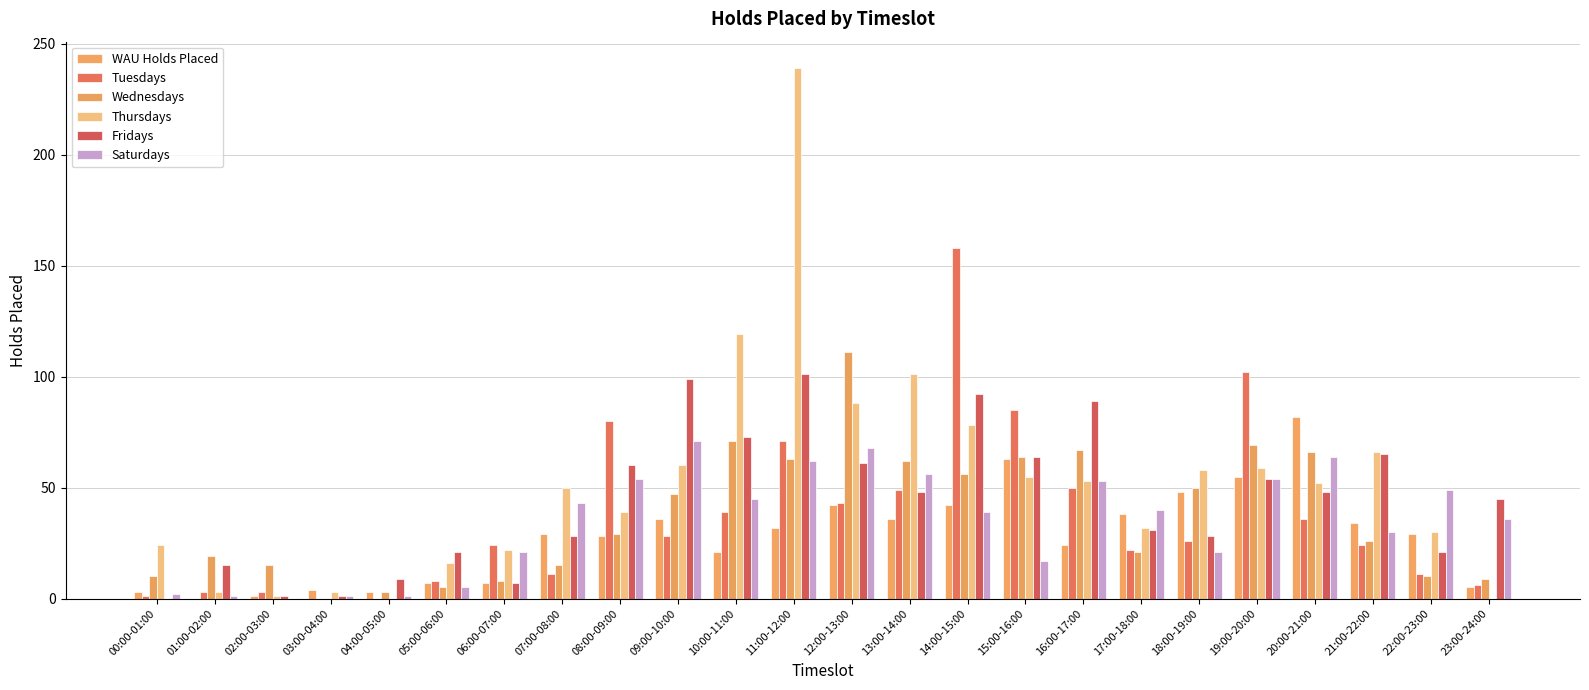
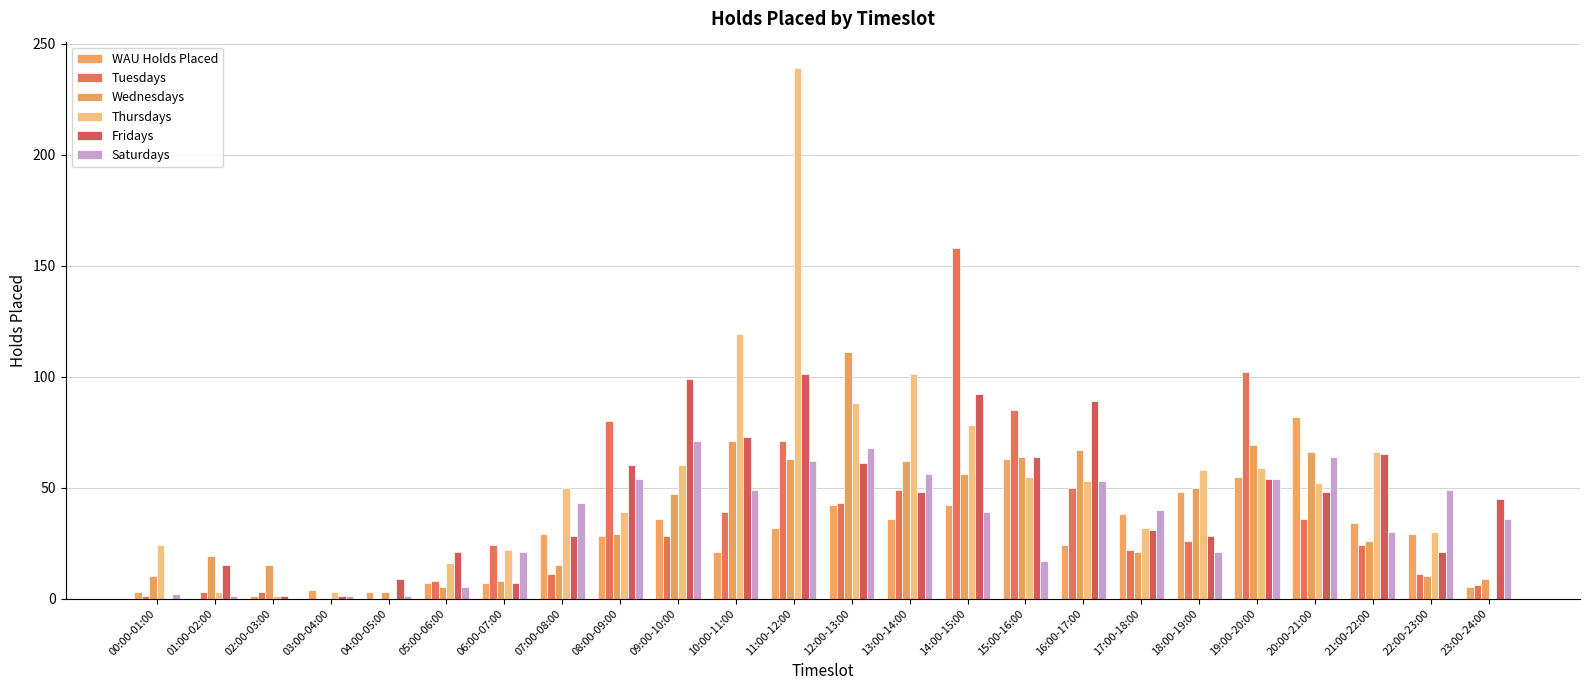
Saturdays, 10:00-11:00: 45 -> 49
